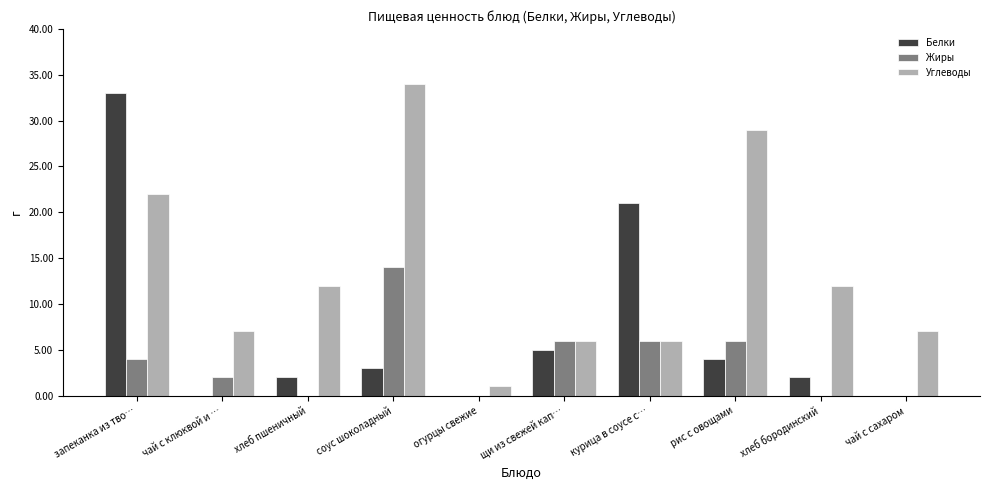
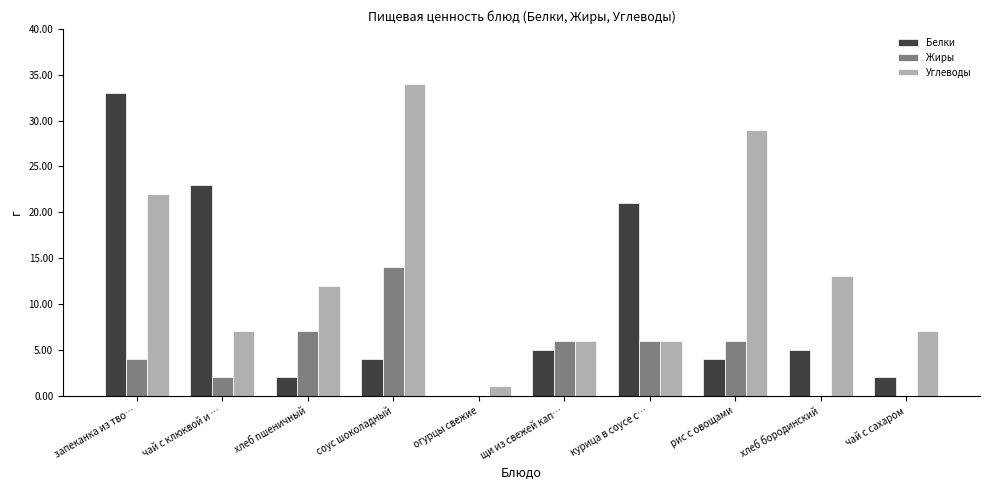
Белки, чай с клюквой и …: 0 -> 23
Жиры, хлеб пшеничный: 0 -> 7
Белки, соус шоколадный: 3 -> 4
Белки, хлеб бородинский: 2 -> 5
Углеводы, хлеб бородинский: 12 -> 13
Белки, чай с сахаром: 0 -> 2
